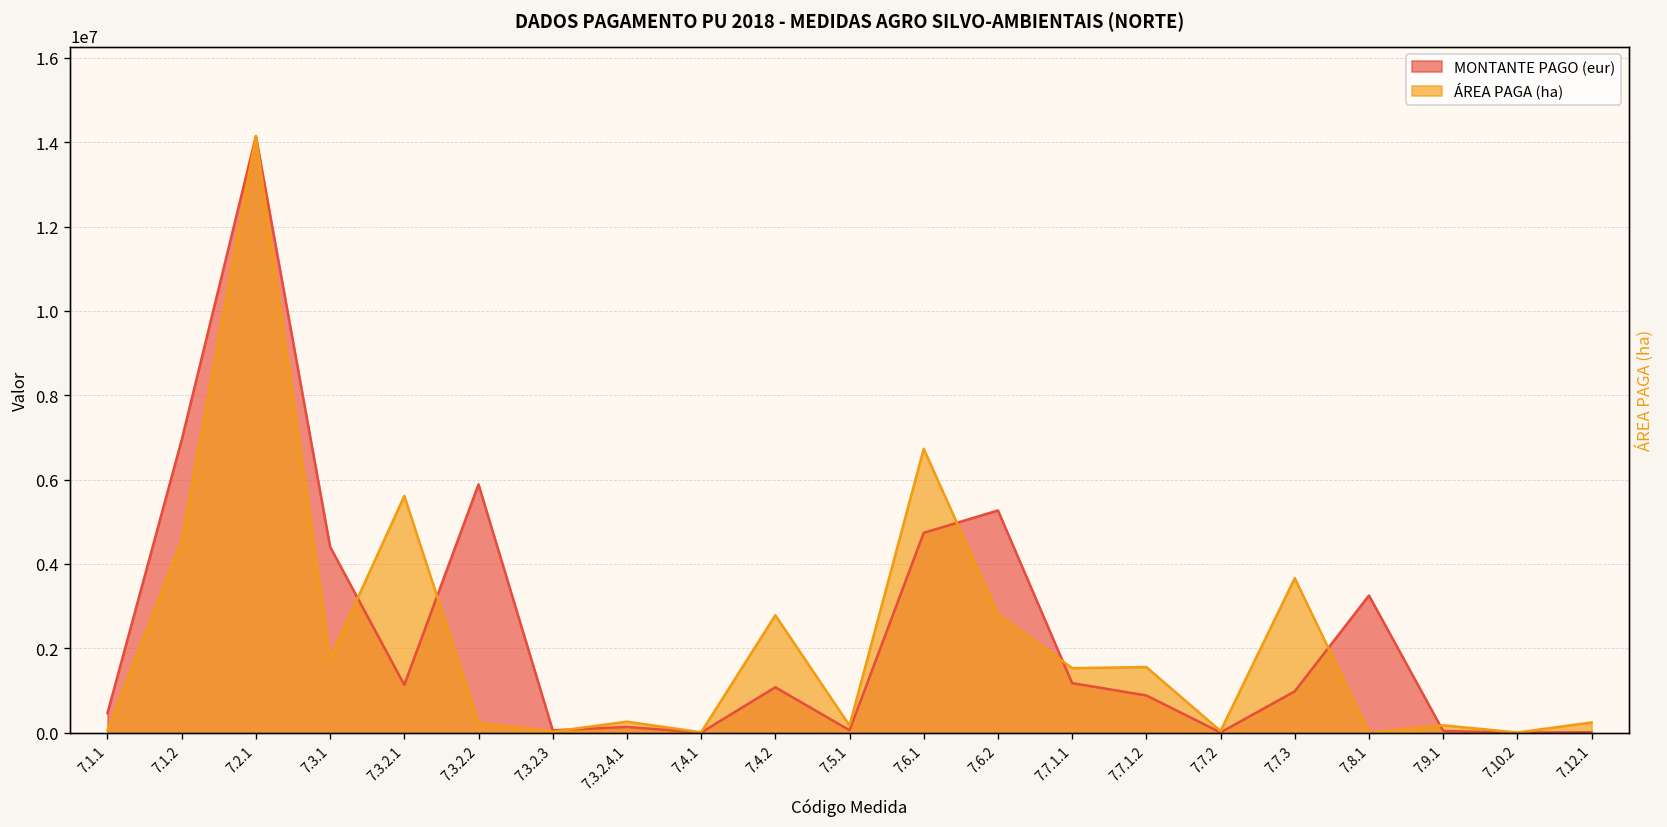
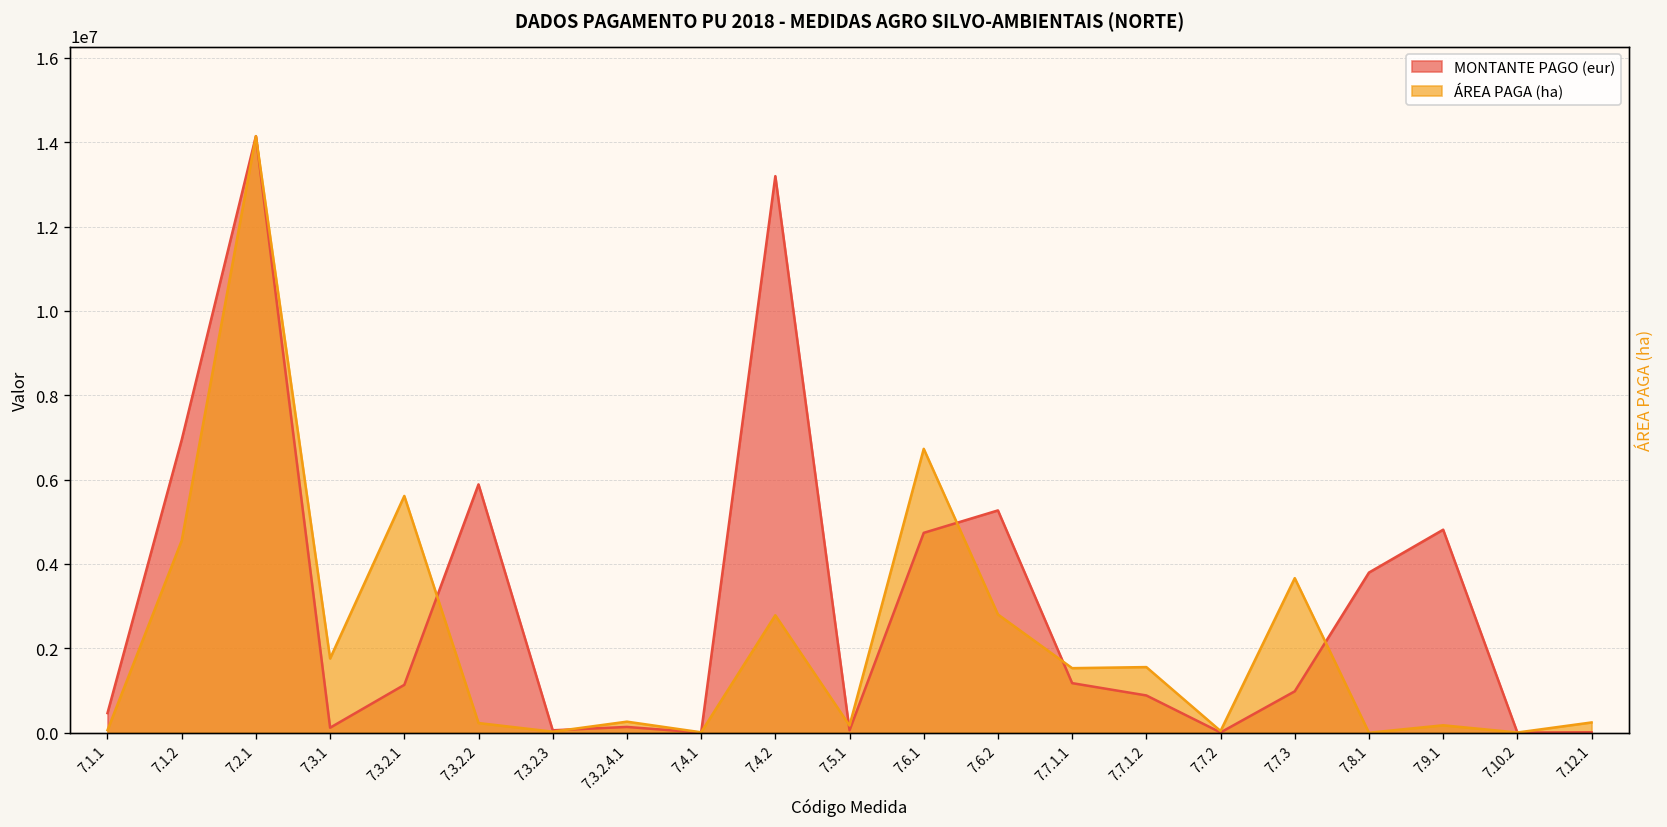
MONTANTE PAGO (eur), 7.3.1: 4400000 -> 100000
MONTANTE PAGO (eur), 7.4.2: 1100000 -> 13200000
MONTANTE PAGO (eur), 7.8.1: 3300000 -> 3800000
MONTANTE PAGO (eur), 7.9.1: 0 -> 4800000
